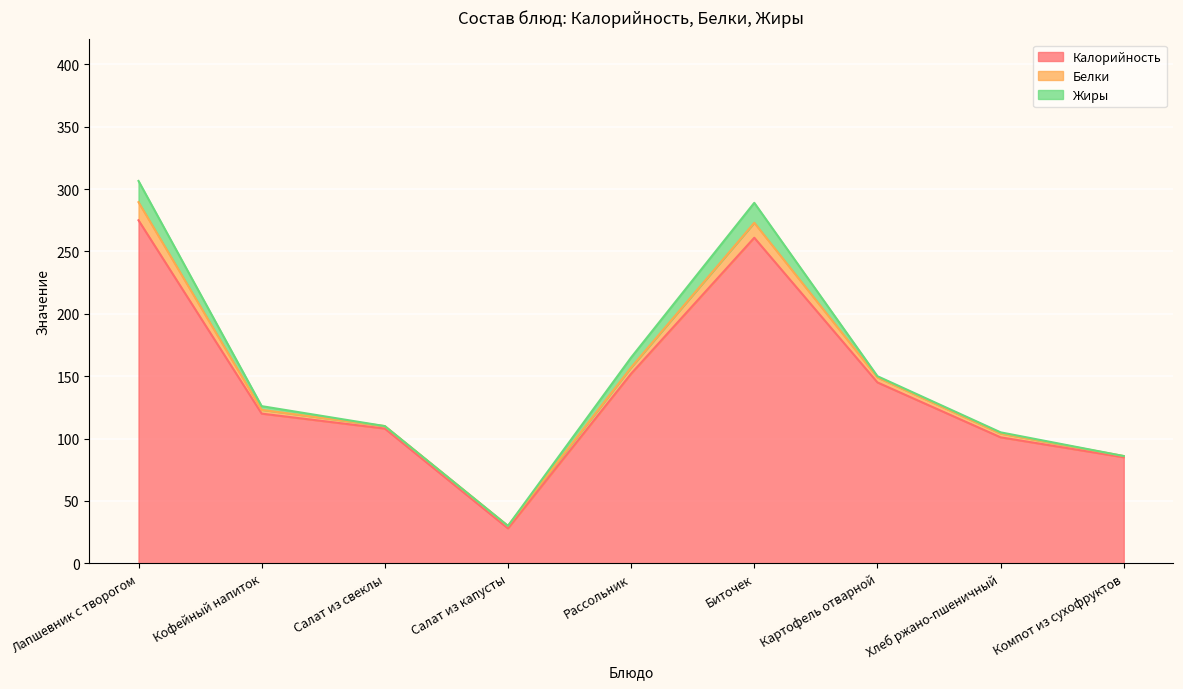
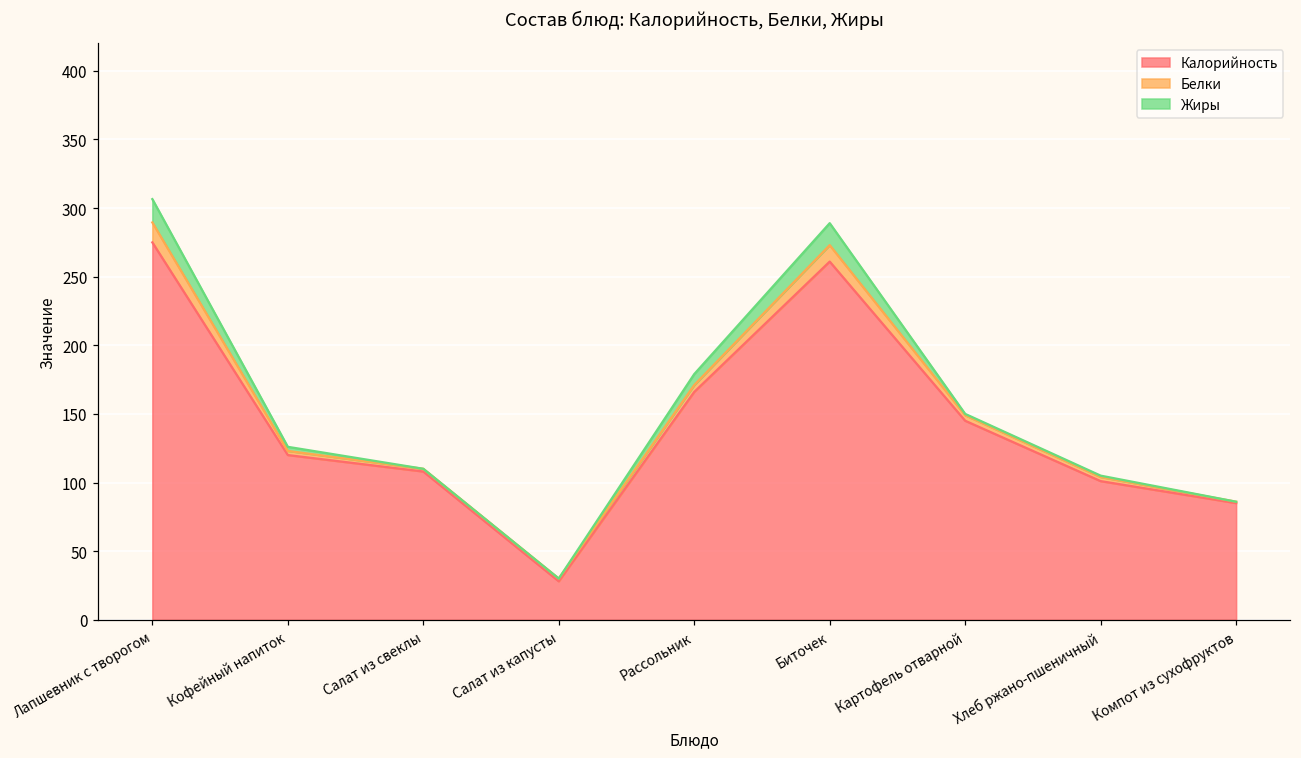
Калорийность, Рассольник: 152 -> 166
